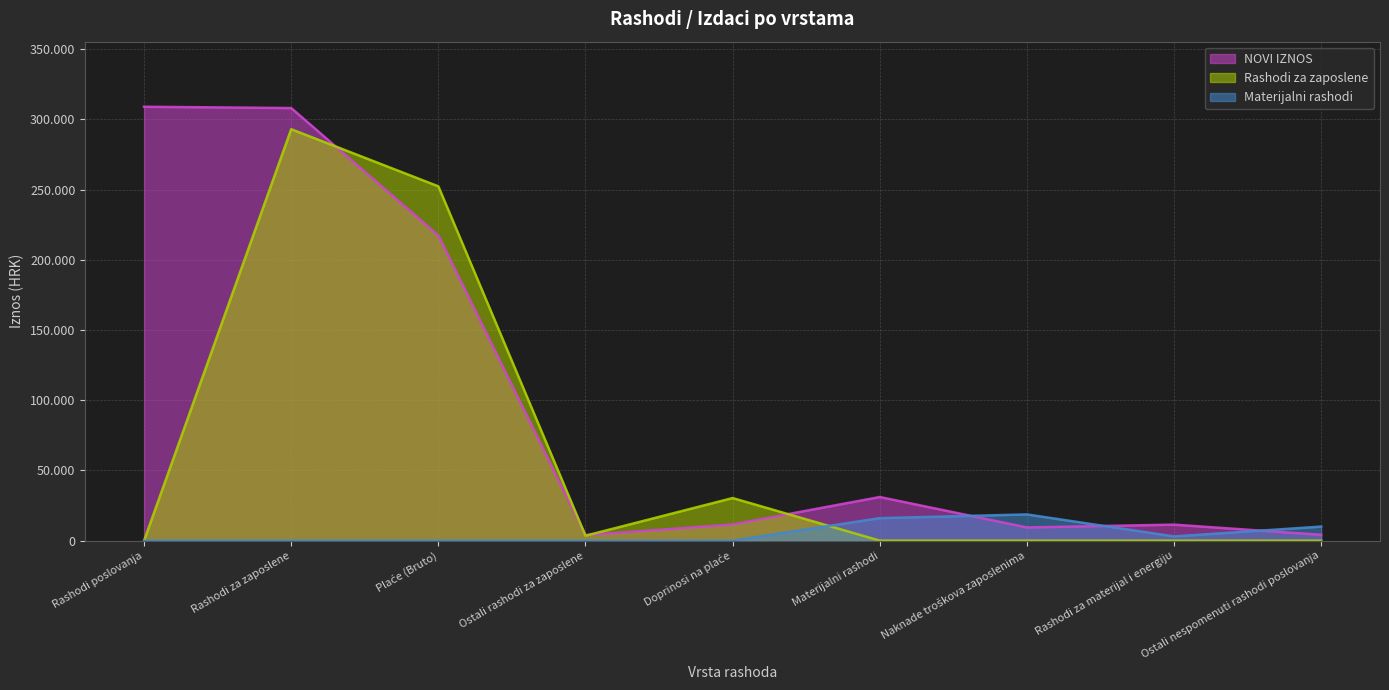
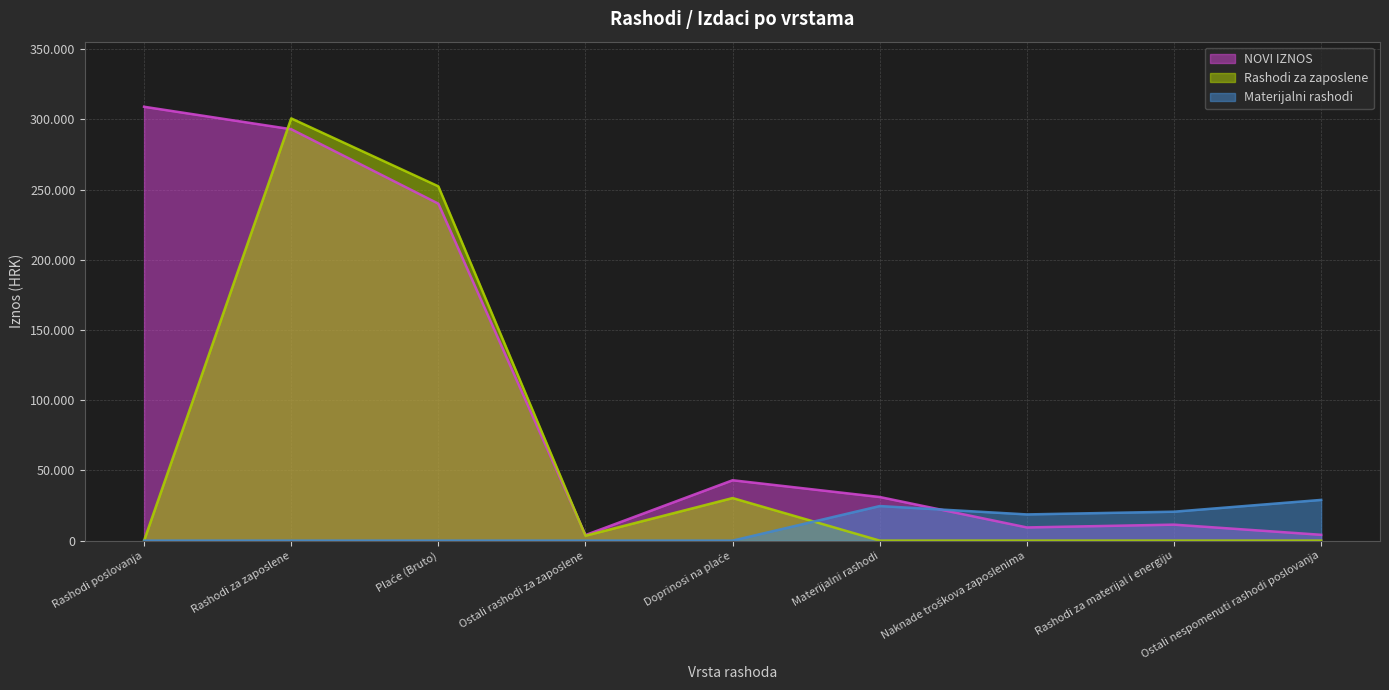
NOVI IZNOS, Rashodi za zaposlene: 308 -> 293
Rashodi za zaposlene, Rashodi za zaposlene: 293 -> 301
NOVI IZNOS, Plaće (Bruto): 217 -> 240
NOVI IZNOS, Doprinosi na plaće: 12 -> 43
Materijalni rashodi, Materijalni rashodi: 16 -> 25
Materijalni rashodi, Rashodi za materijal i energiju: 3 -> 21
Materijalni rashodi, Ostali nespomenuti rashodi poslovanja: 10 -> 29
